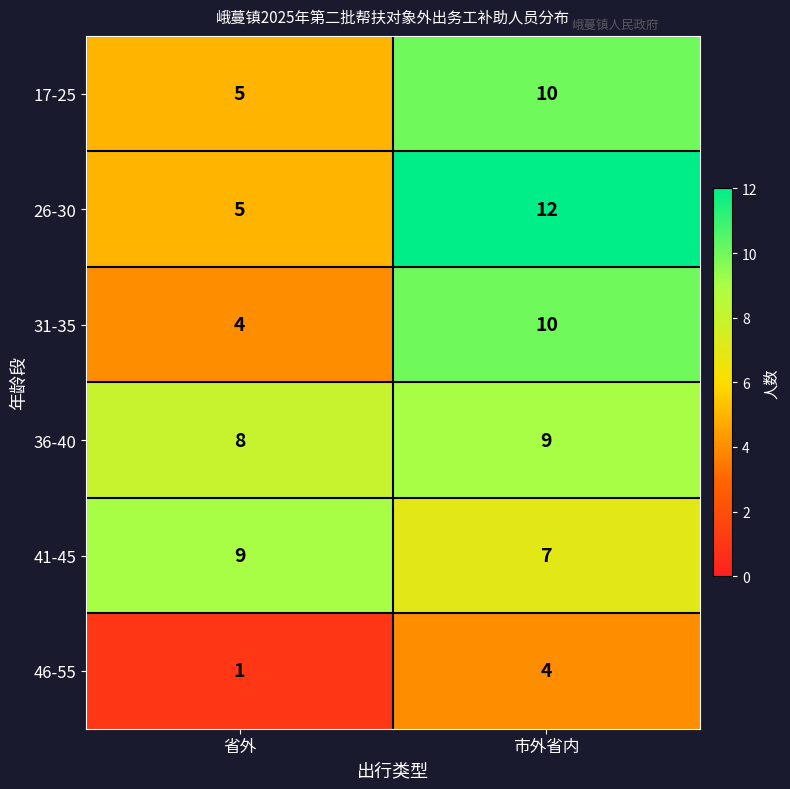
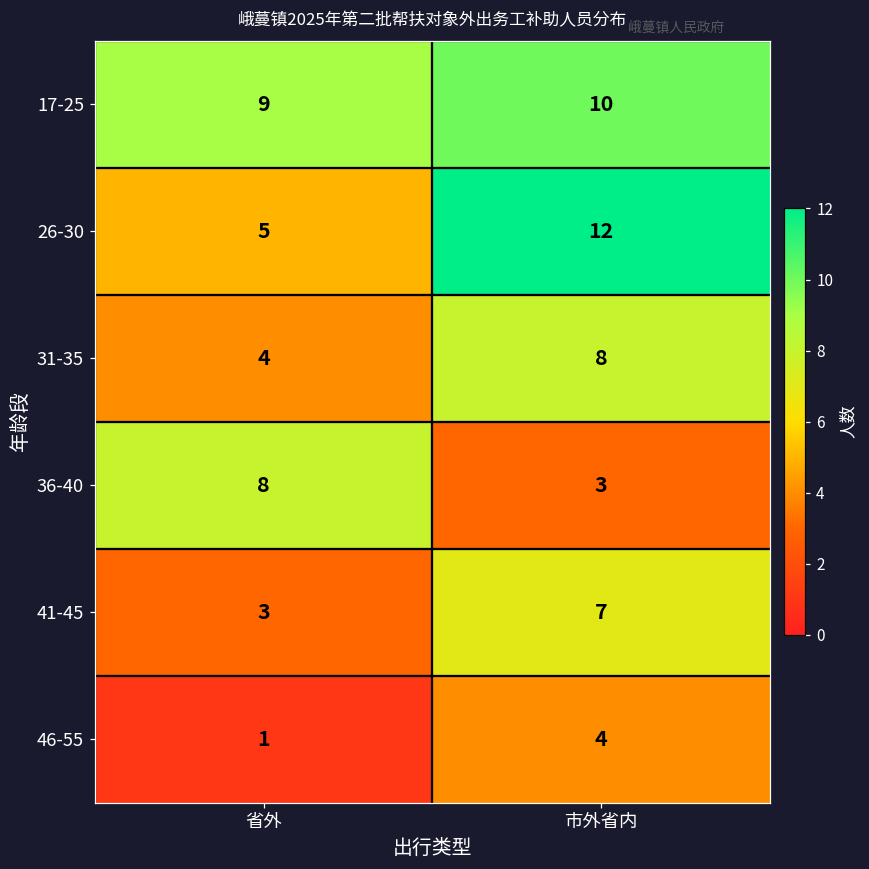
17-25, 省外: 5 -> 9
31-35, 市外省内: 10 -> 8
36-40, 市外省内: 9 -> 3
41-45, 省外: 9 -> 3
